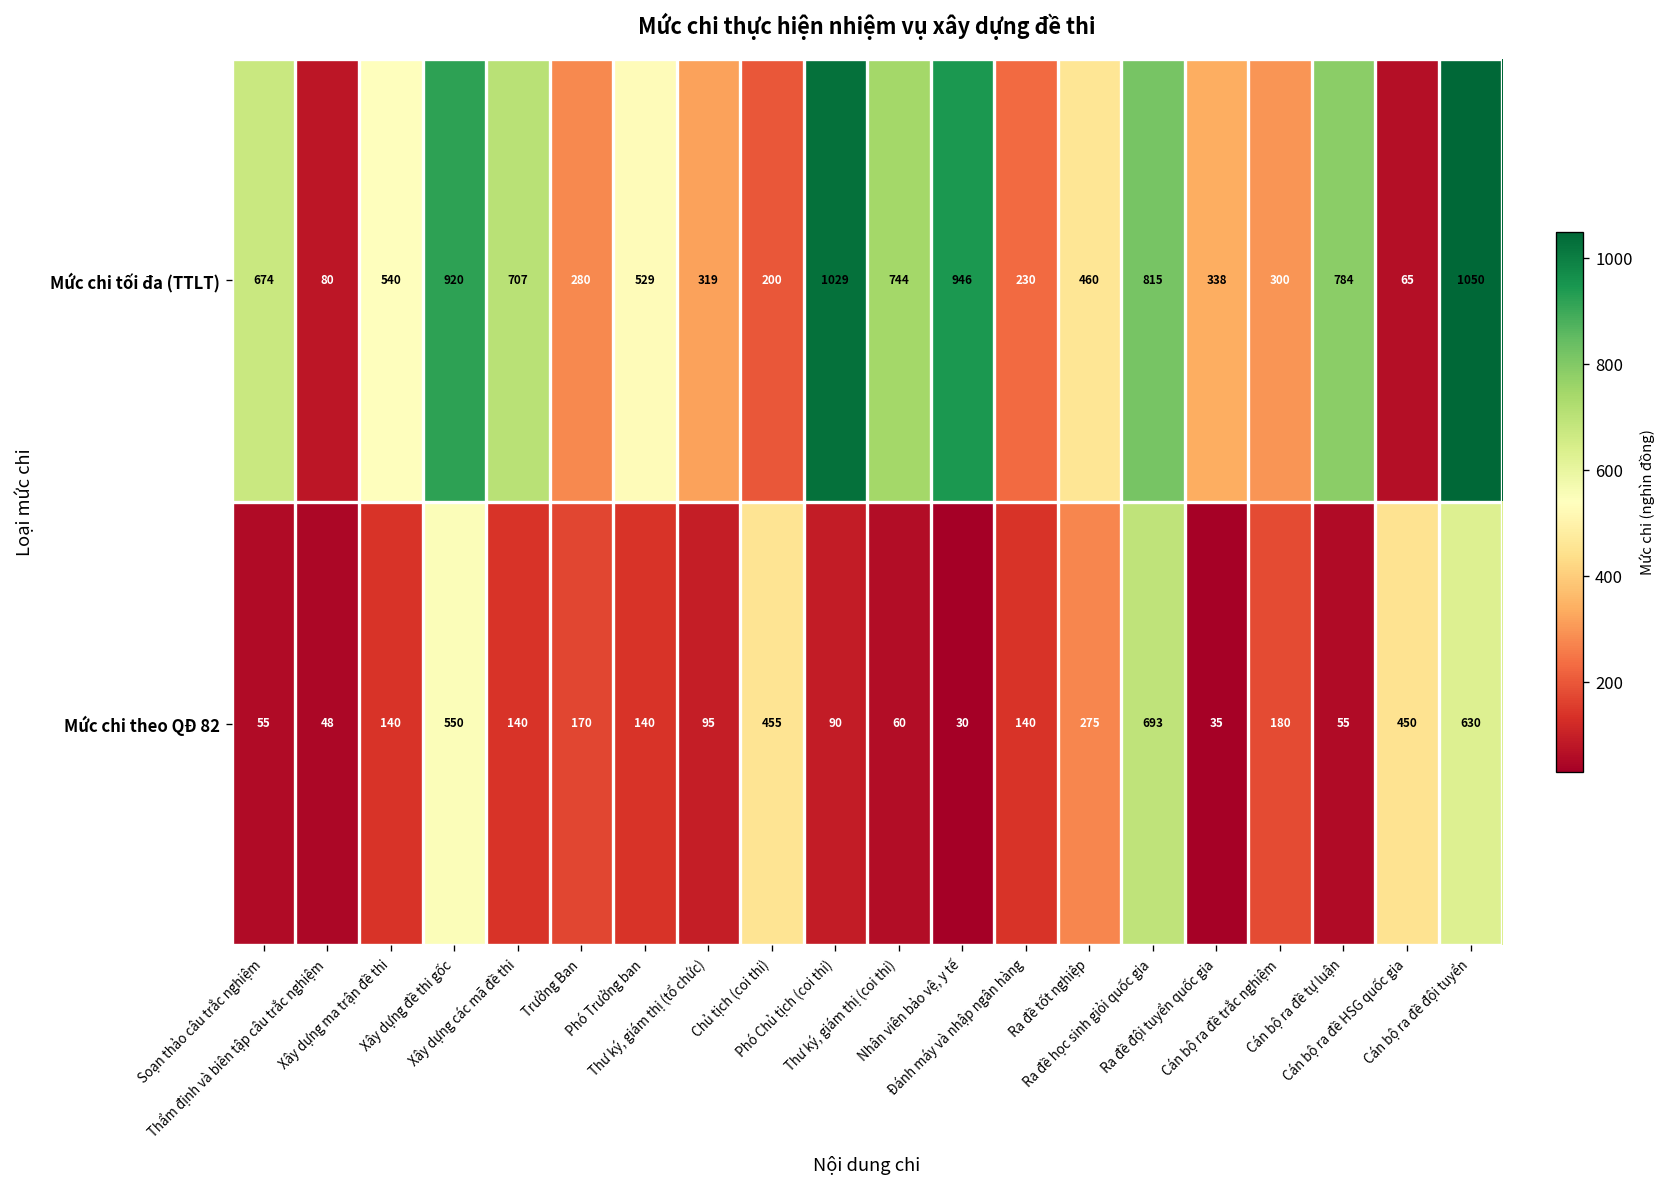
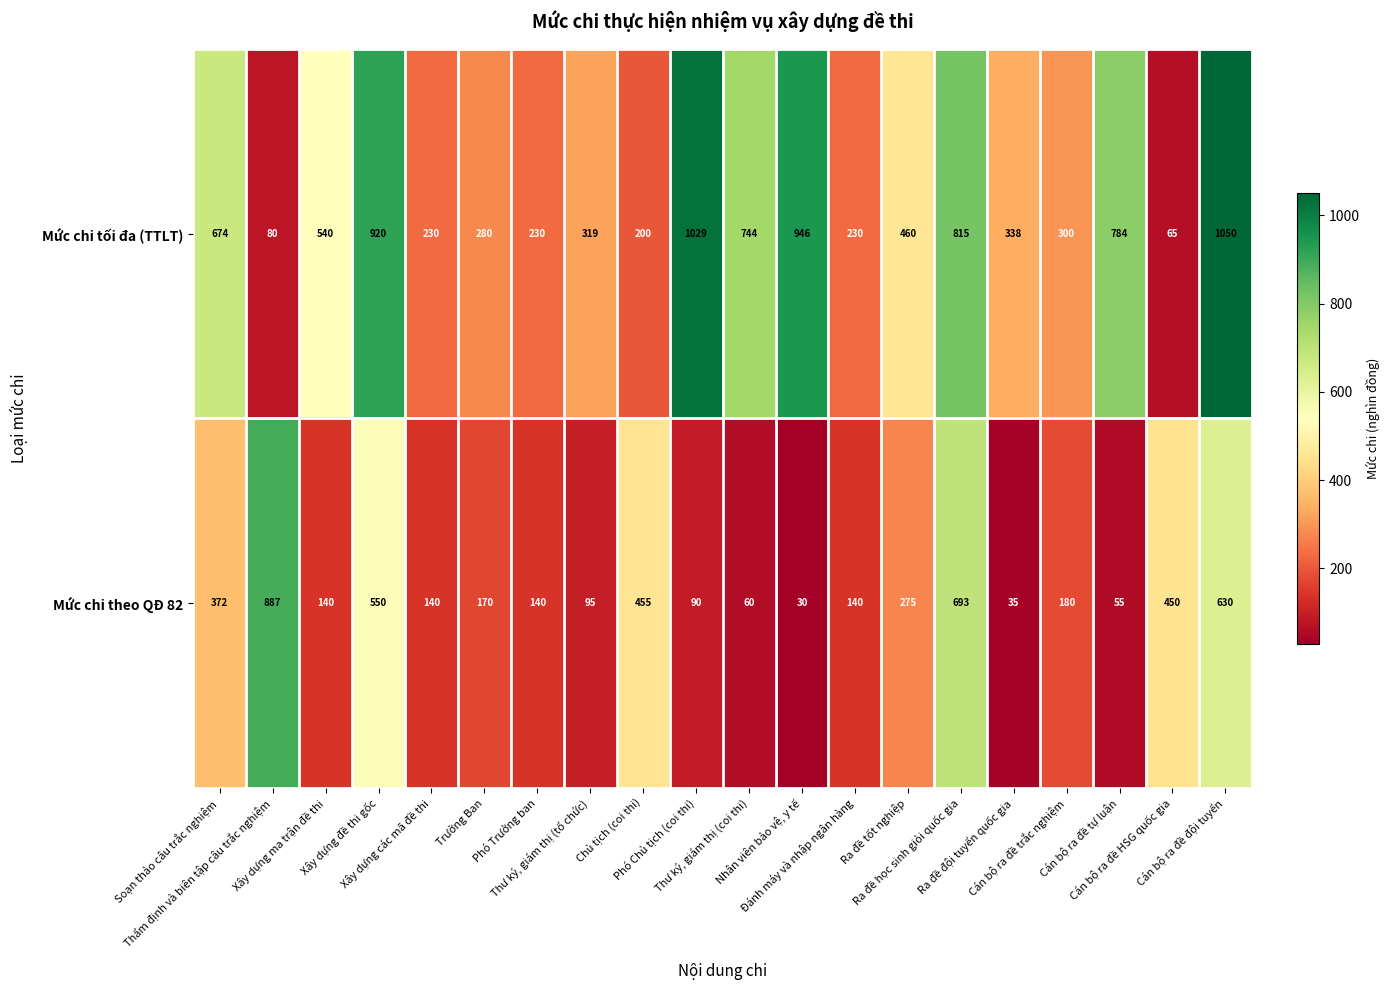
Mức chi tối đa (TTLT), Xây dựng các mã đề thi: 707 -> 230
Mức chi tối đa (TTLT), Phó Trưởng ban: 529 -> 230
Mức chi theo QĐ 82, Soạn thảo câu trắc nghiệm: 55 -> 372
Mức chi theo QĐ 82, Thẩm định và biên tập câu trắc nghiệm: 48 -> 887
